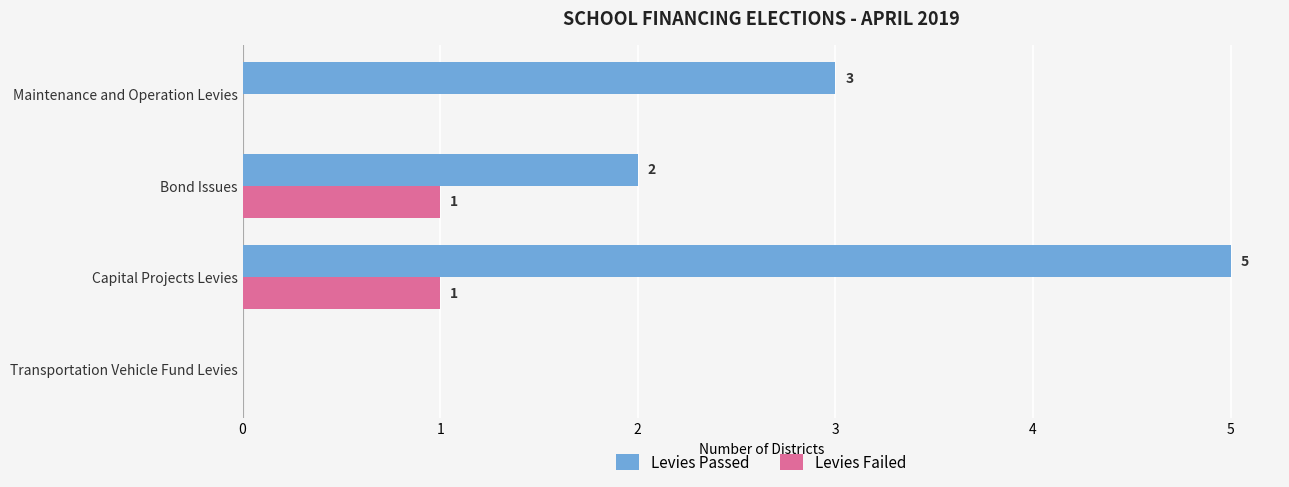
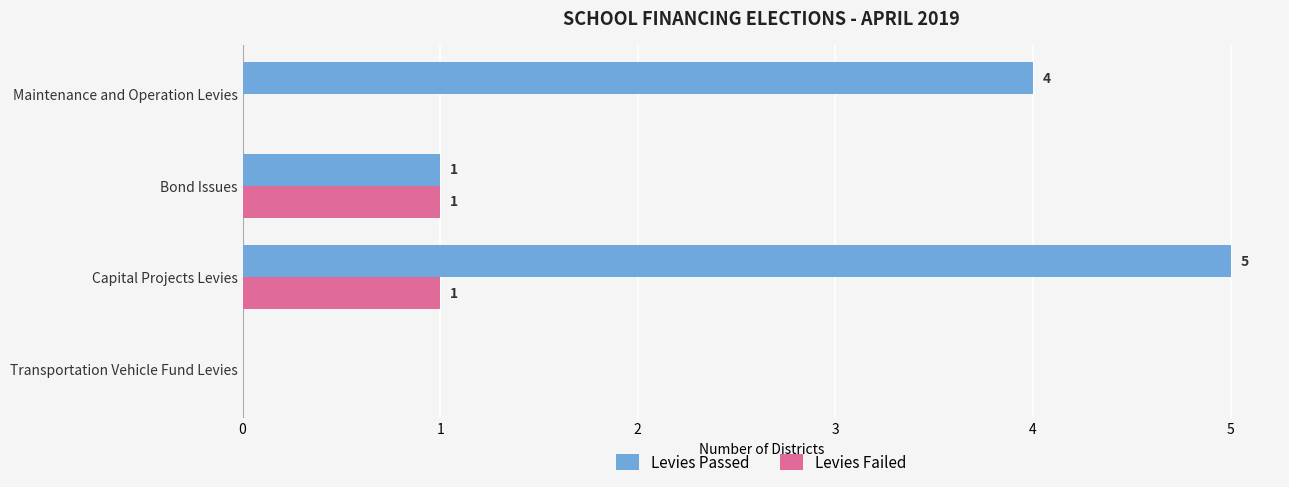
Levies Passed, Maintenance and Operation Levies: 3 -> 4
Levies Passed, Bond Issues: 2 -> 1
